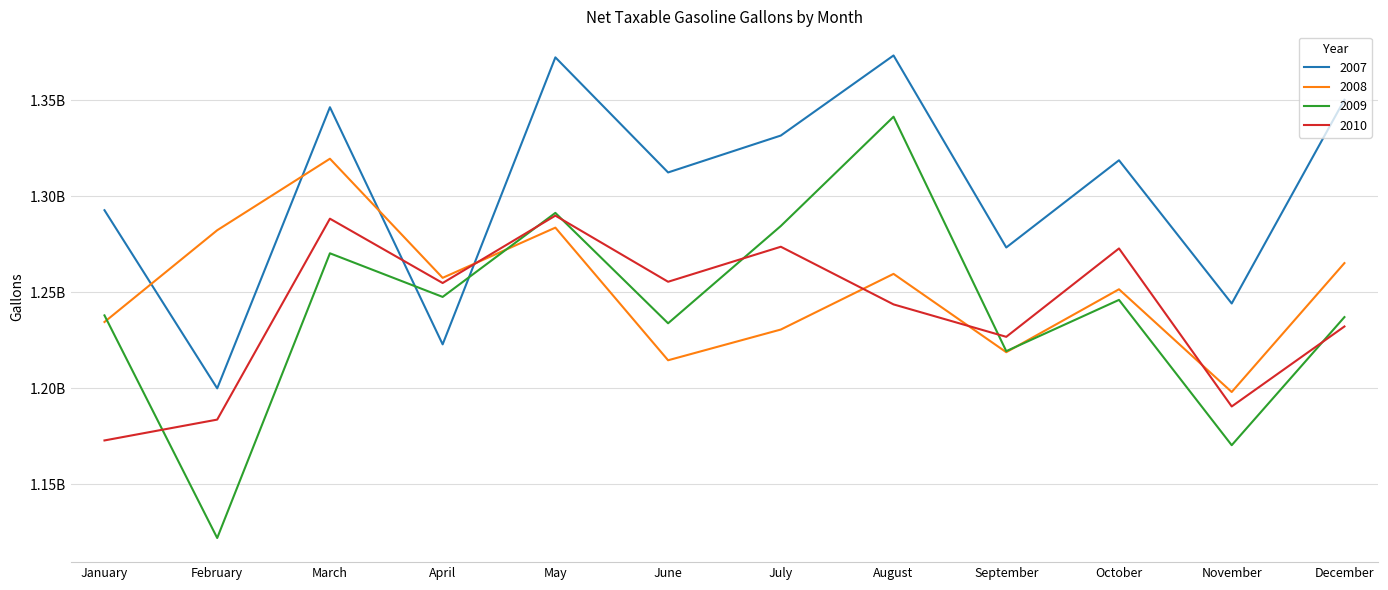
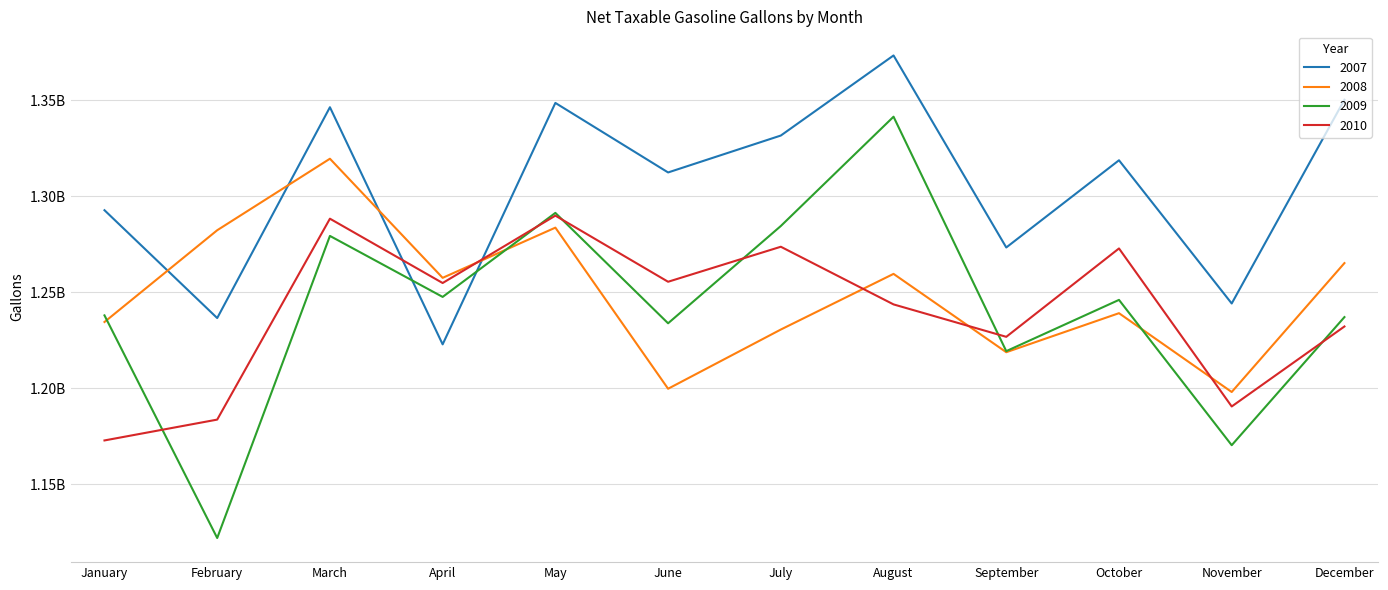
2007, February: 1200000000 -> 1237000000
2009, March: 1270000000 -> 1279000000
2007, May: 1372000000 -> 1349000000
2008, June: 1215000000 -> 1200000000
2008, October: 1252000000 -> 1239000000
